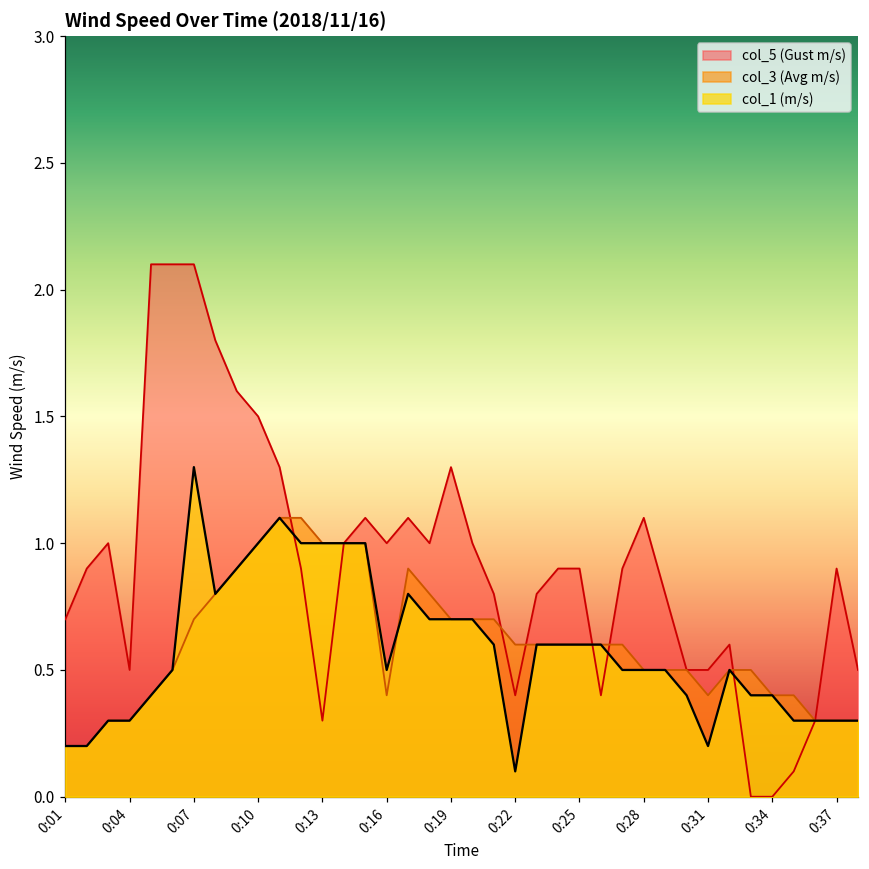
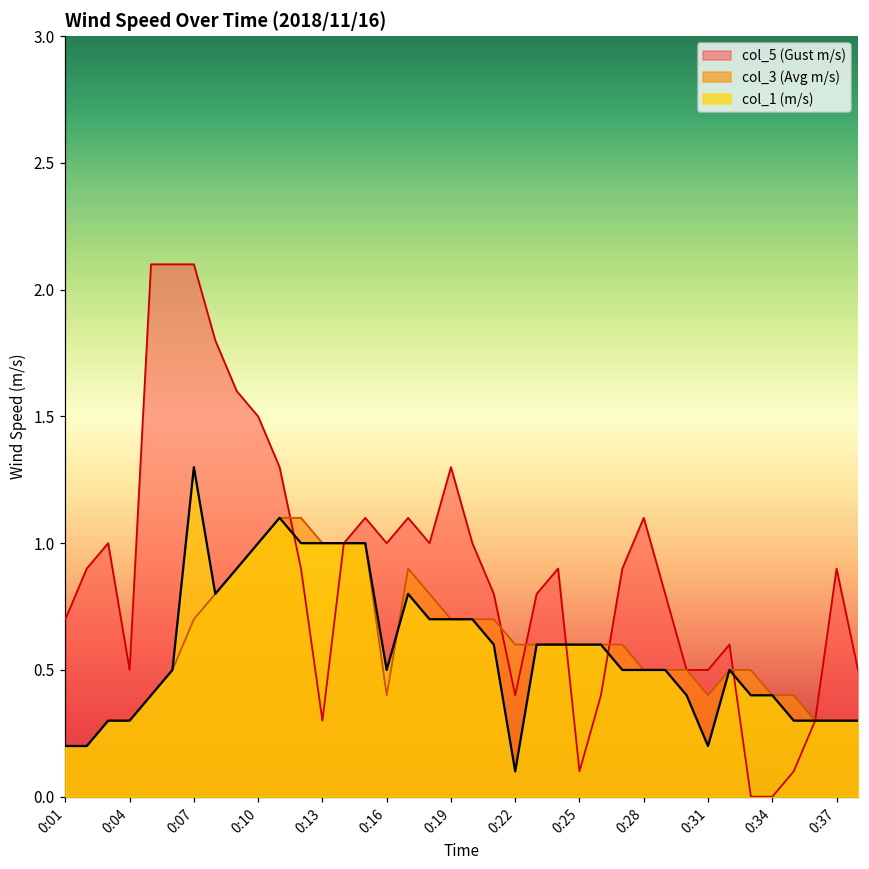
col_5 (Gust m/s), 0:25: 0.9 -> 0.1
